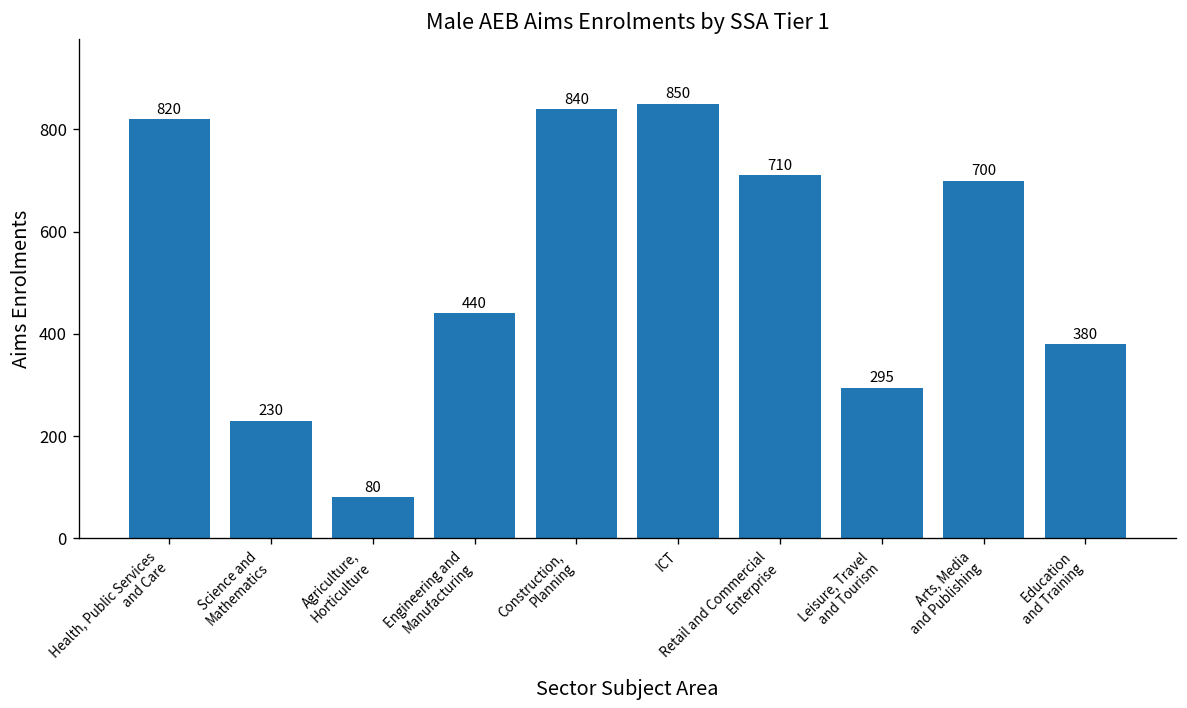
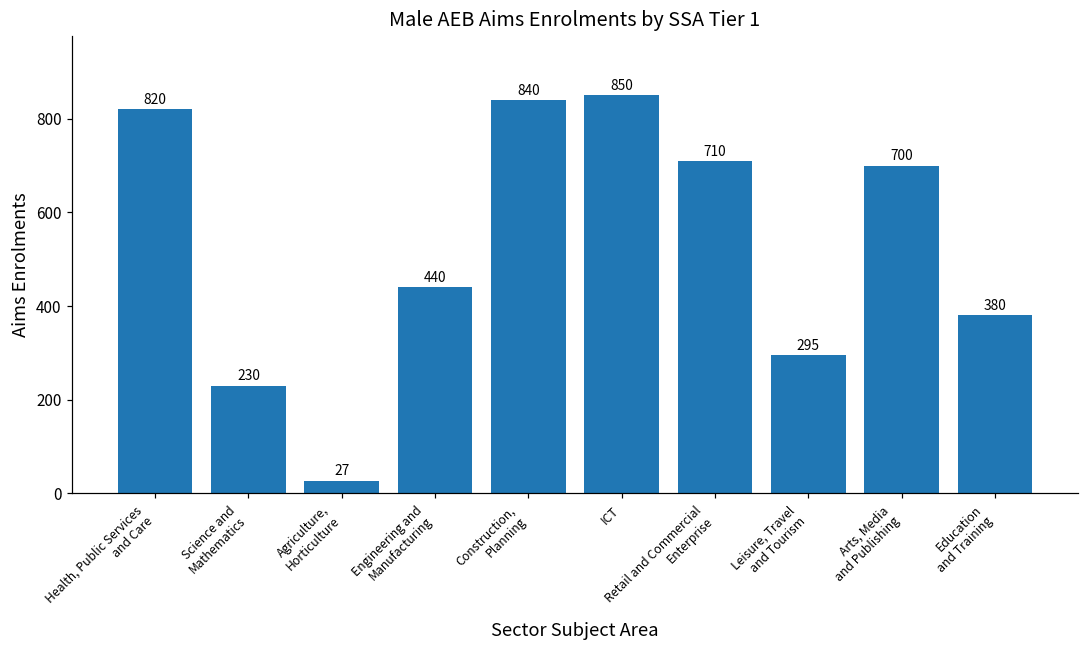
Agriculture, Horticulture: 80 -> 27
